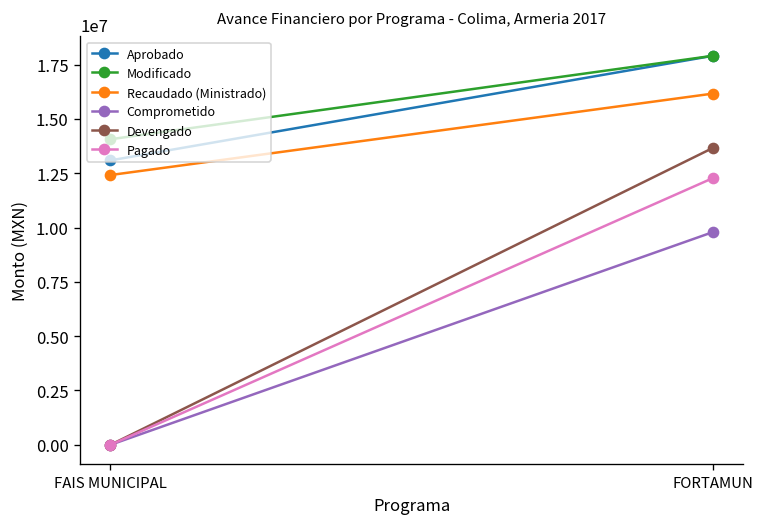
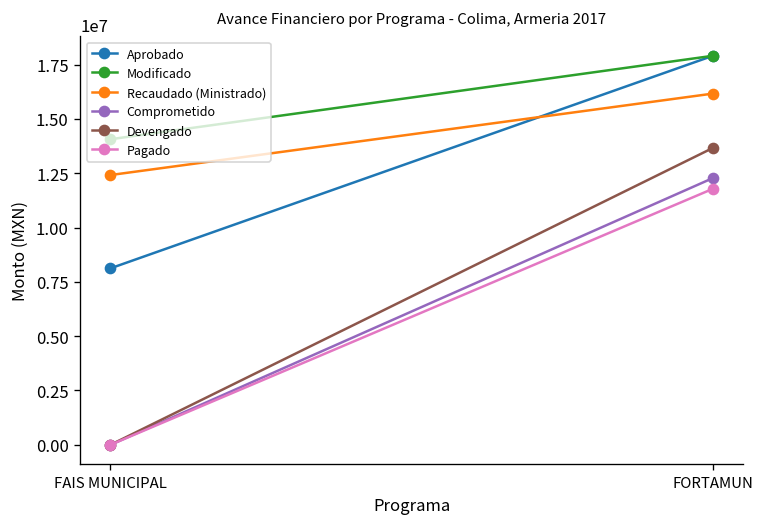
Aprobado, FAIS MUNICIPAL: 13100000 -> 8100000
Comprometido, FORTAMUN: 9800000 -> 12300000
Pagado, FORTAMUN: 12300000 -> 11800000
